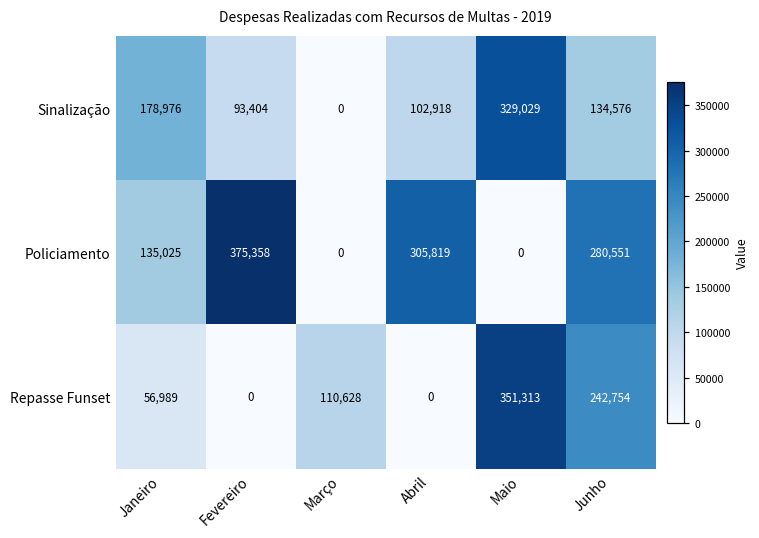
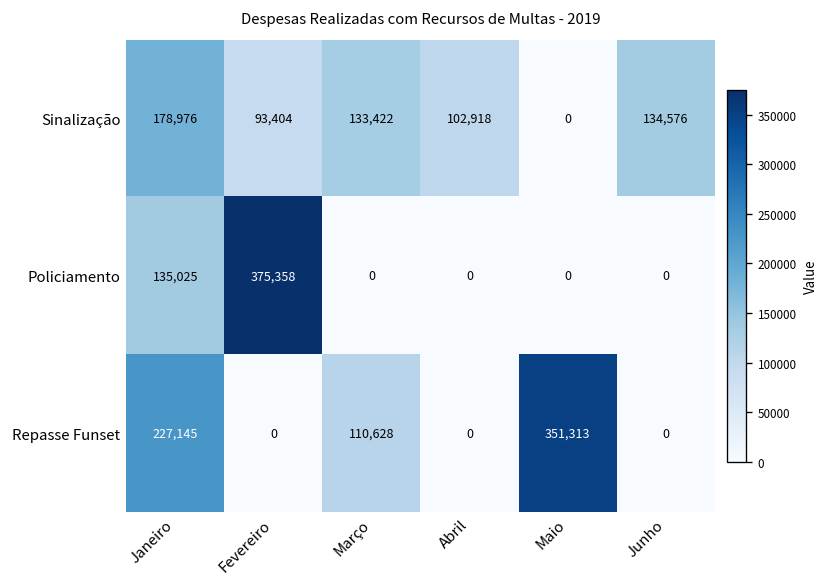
Sinalização, Março: 0 -> 133,422
Sinalização, Maio: 329,029 -> 0
Policiamento, Abril: 305,819 -> 0
Policiamento, Junho: 280,551 -> 0
Repasse Funset, Janeiro: 56,989 -> 227,145
Repasse Funset, Junho: 242,754 -> 0
